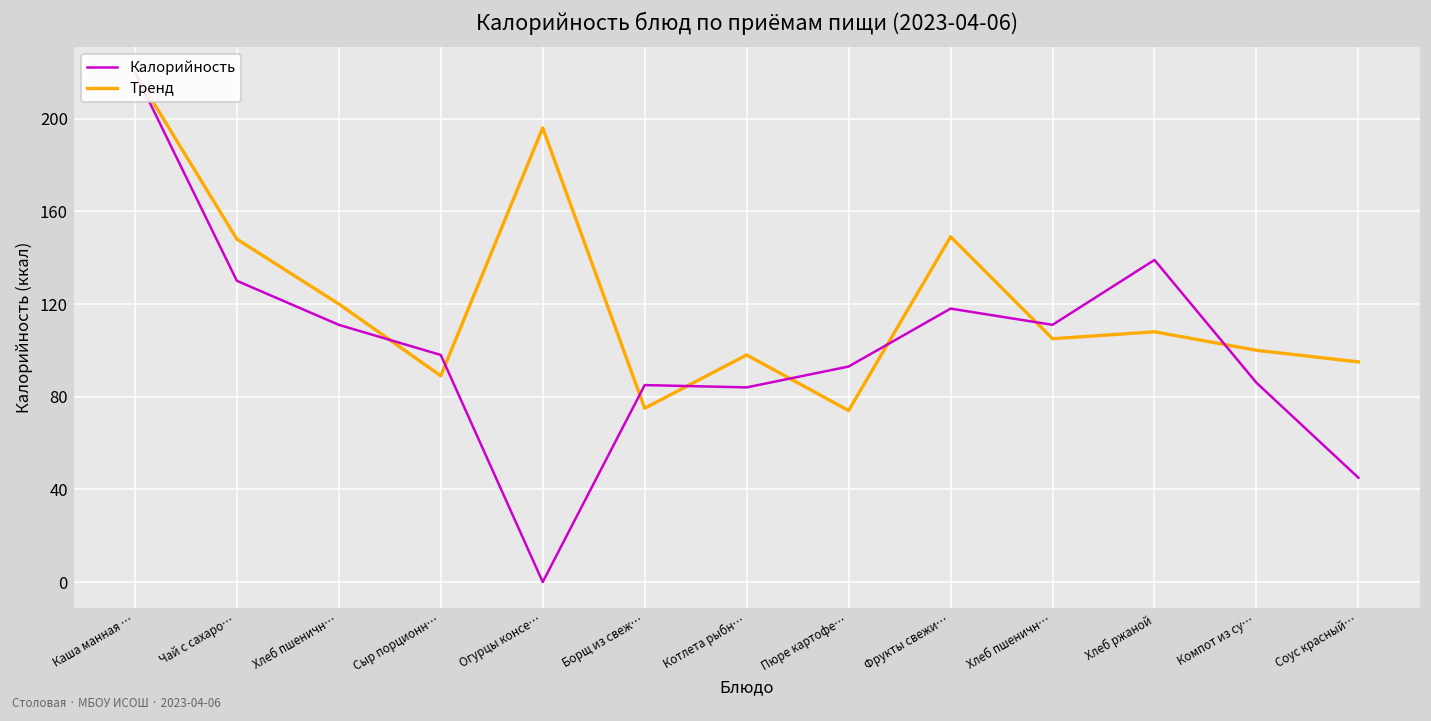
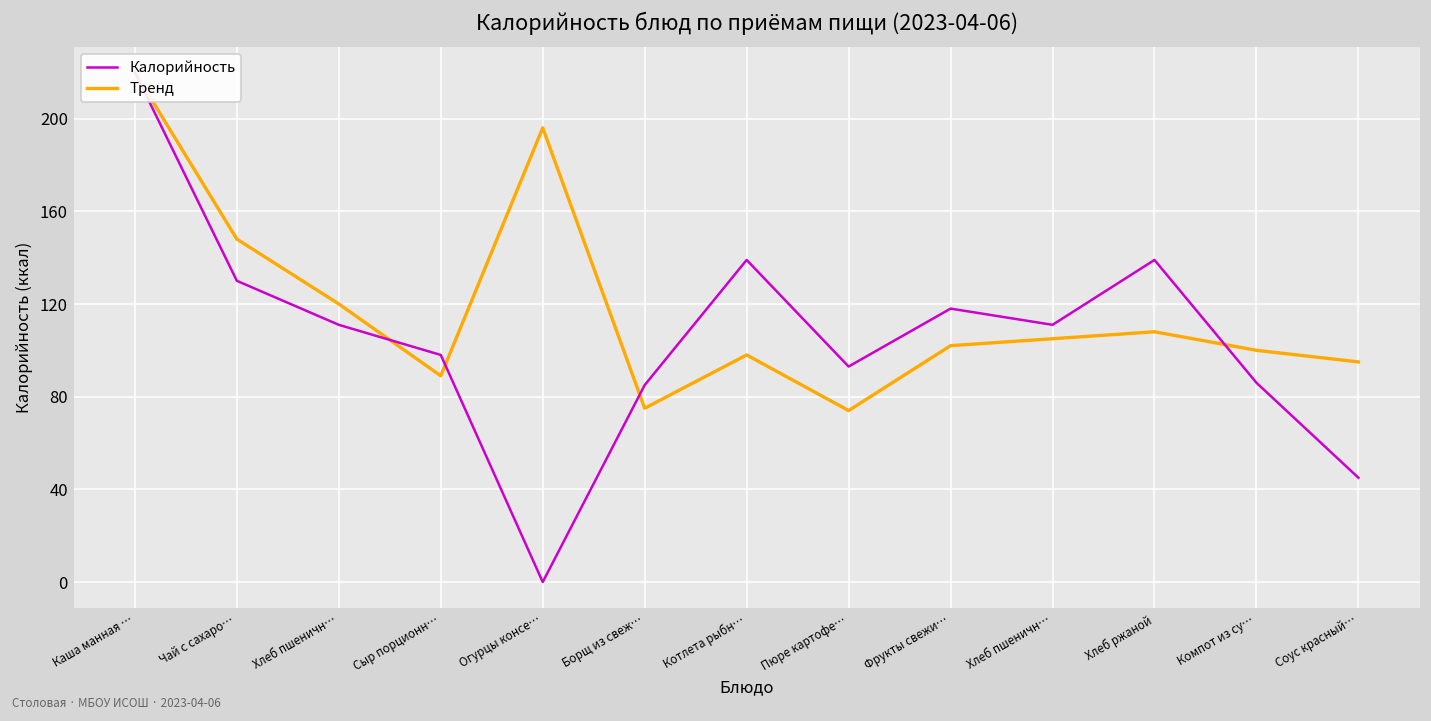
Калорийность, Котлета рыбн…: 84 -> 139
Тренд, Фрукты свежи…: 149 -> 102
